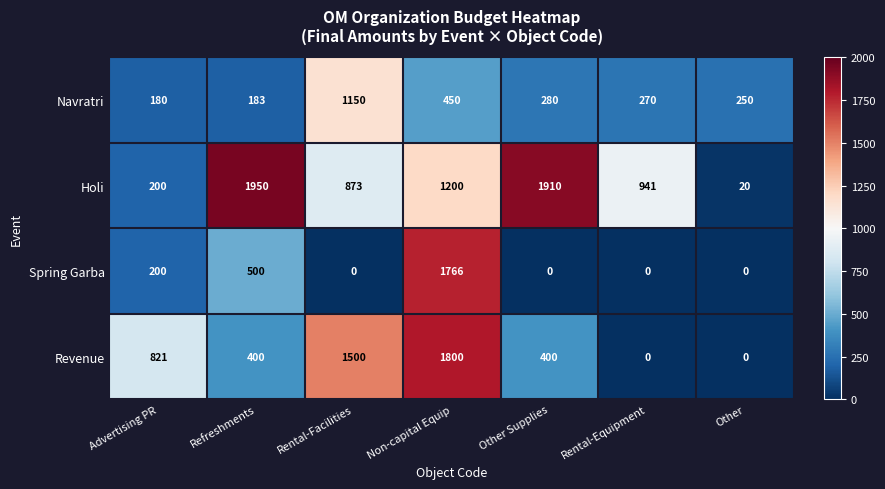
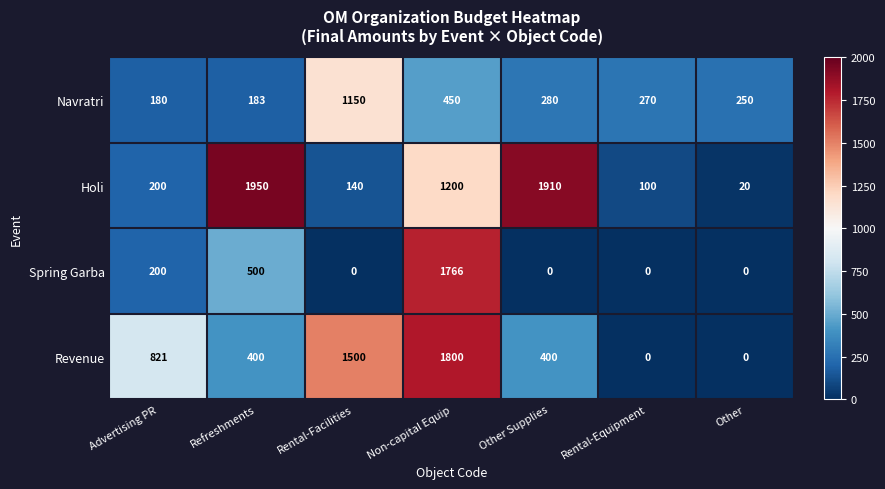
Holi, Rental-Facilities: 873 -> 140
Holi, Rental-Equipment: 941 -> 100
